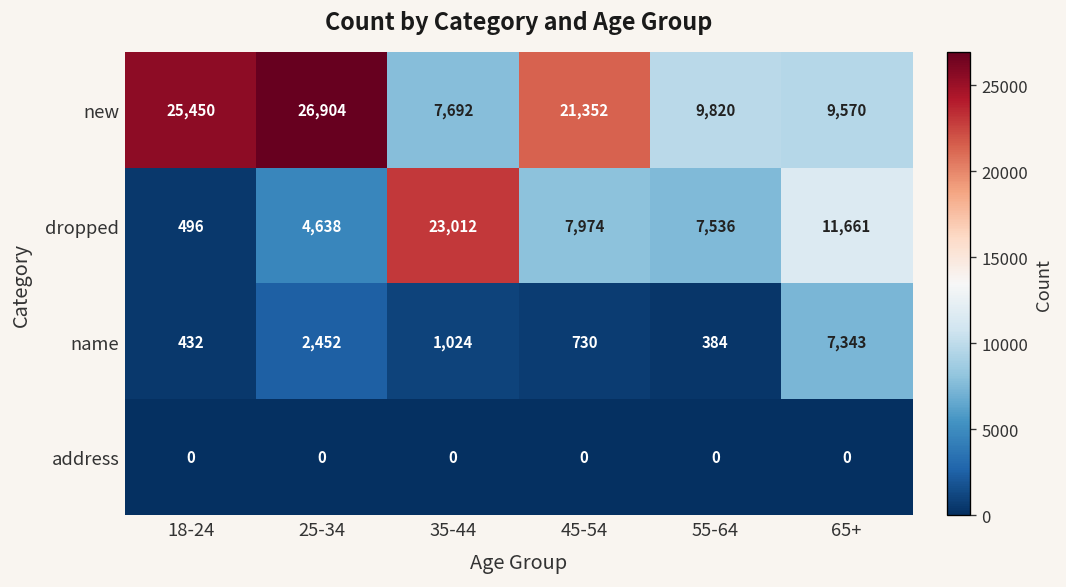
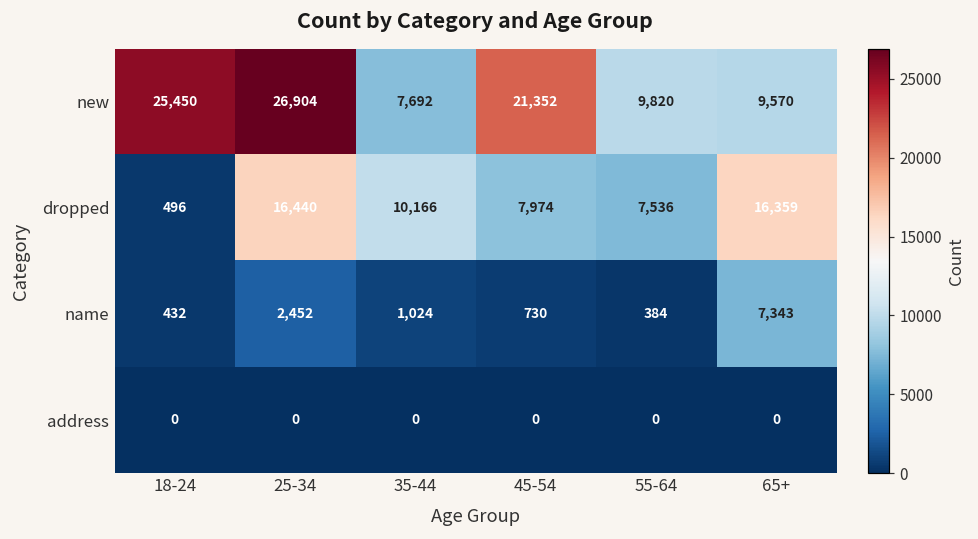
dropped, 25-34: 4,638 -> 16,440
dropped, 35-44: 23,012 -> 10,166
dropped, 65+: 11,661 -> 16,359
